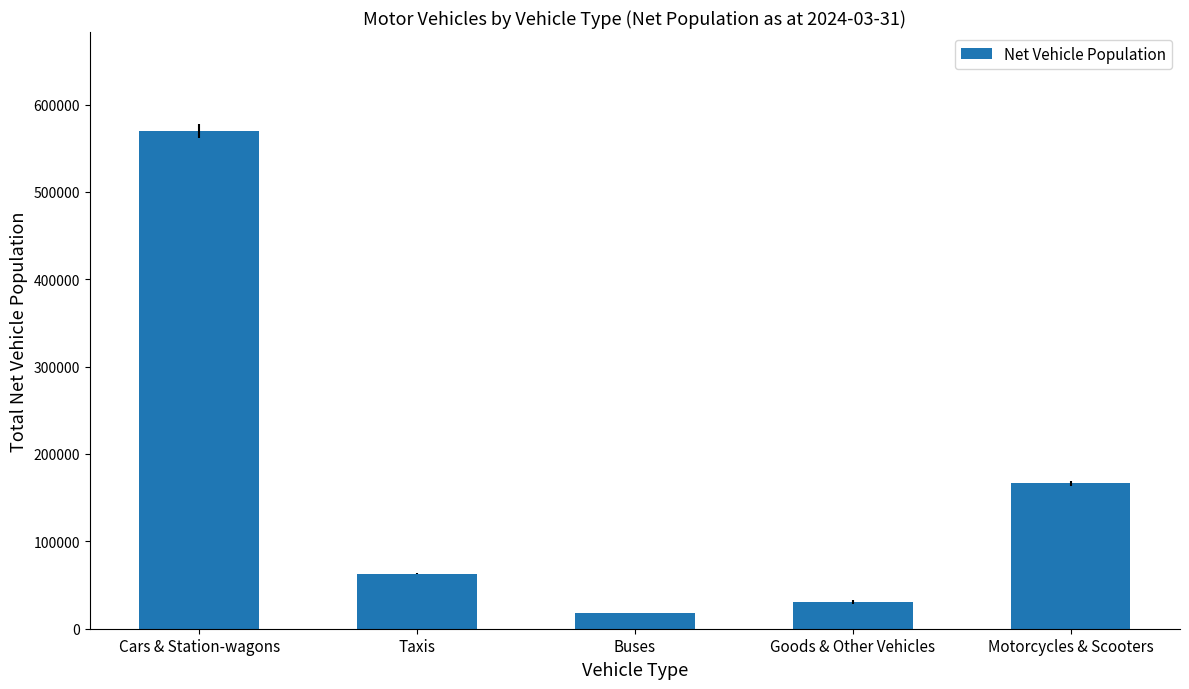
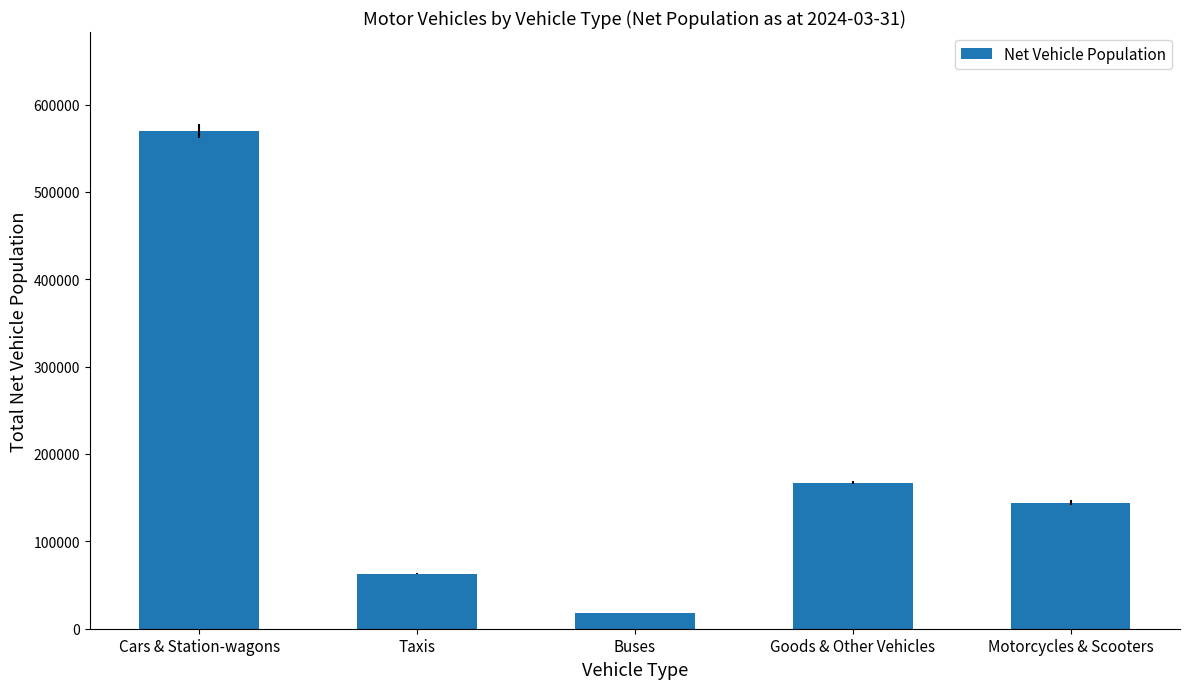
Goods & Other Vehicles: 30000 -> 170000
Motorcycles & Scooters: 170000 -> 140000
